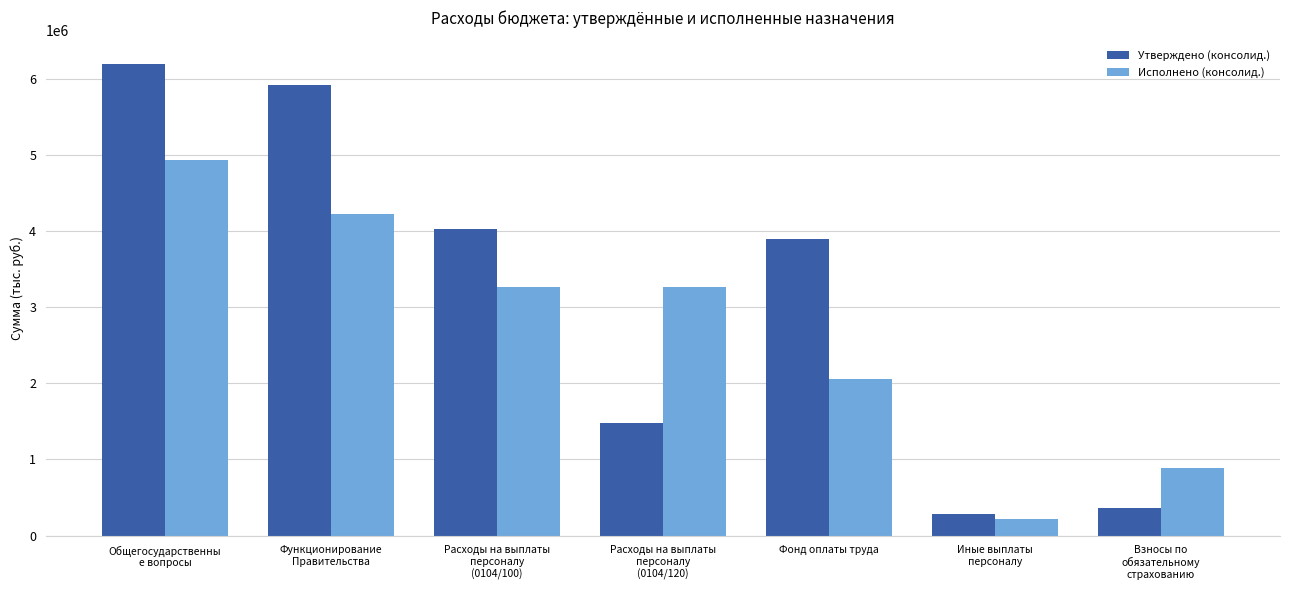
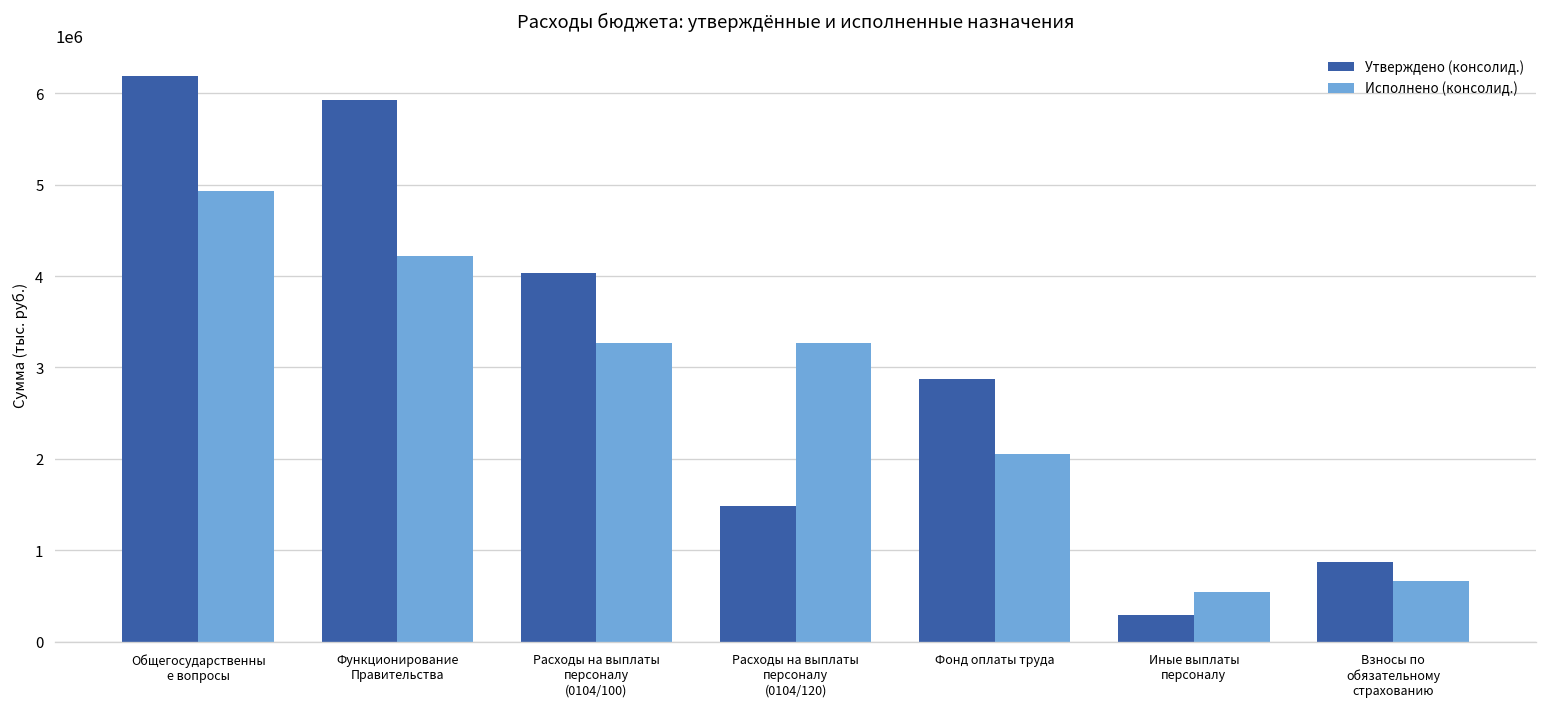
Утверждено (консолид.), Фонд оплаты труда: 3900000 -> 2900000
Исполнено (консолид.), Иные выплаты персоналу: 200000 -> 500000
Утверждено (консолид.), Взносы по обязательному страхованию: 400000 -> 900000
Исполнено (консолид.), Взносы по обязательному страхованию: 900000 -> 700000
